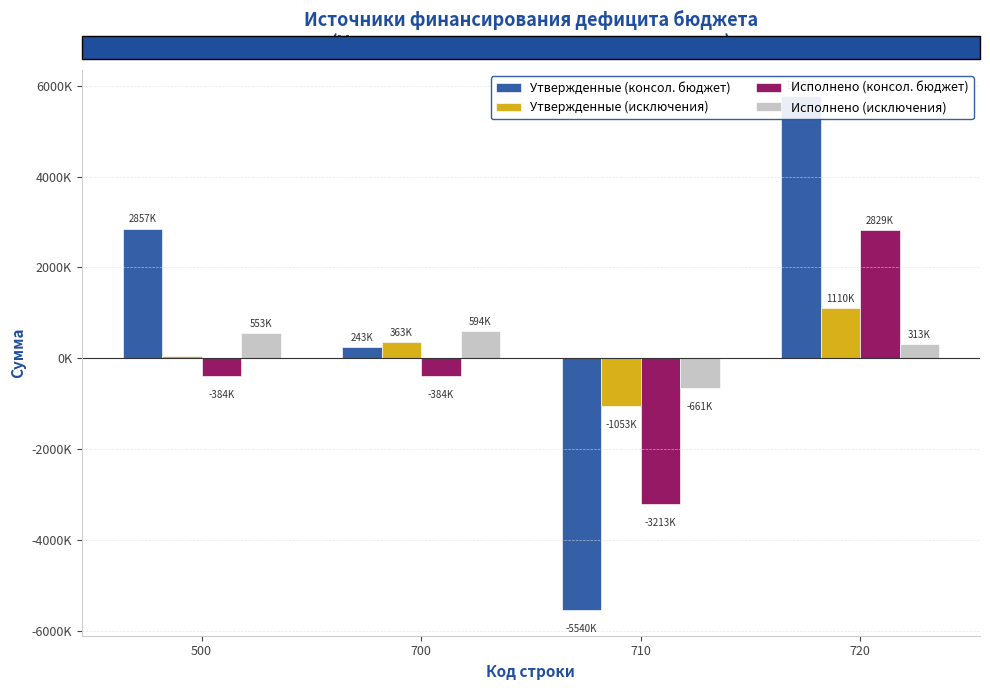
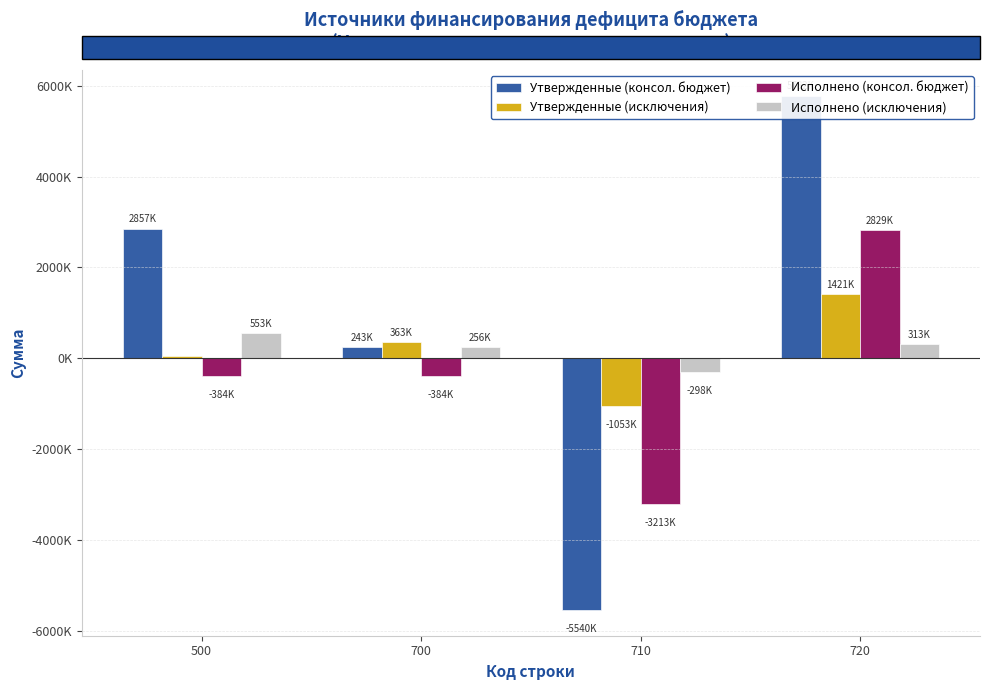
Исполнено (исключения), 700: 594K -> 256K
Исполнено (исключения), 710: -661K -> -298K
Утвержденные (исключения), 720: 1110K -> 1421K
